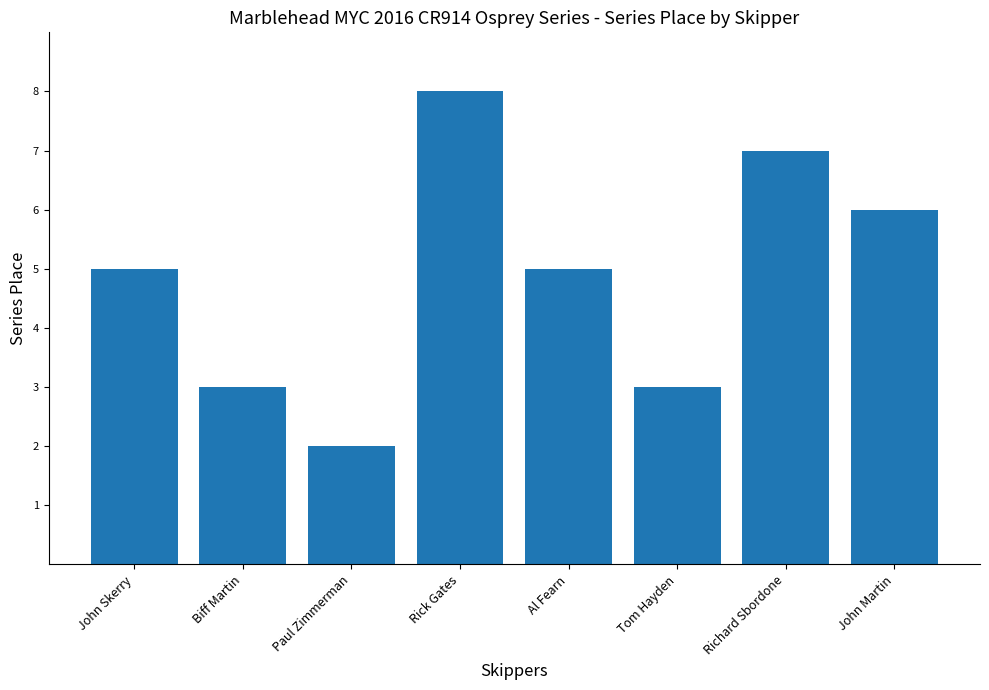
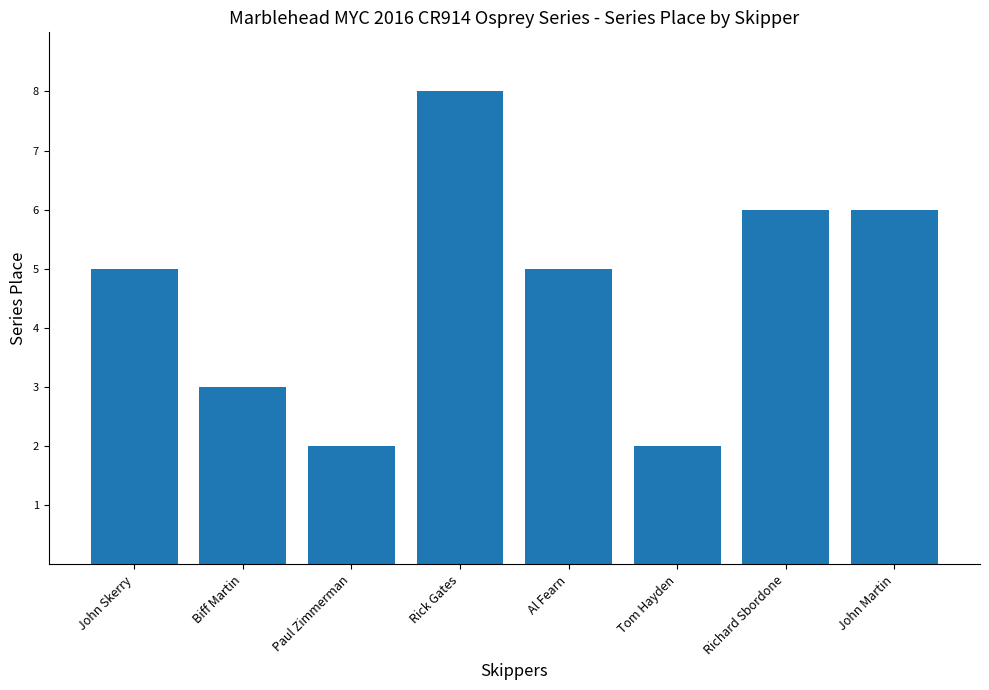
Tom Hayden: 3 -> 2
Richard Sbordone: 7 -> 6
